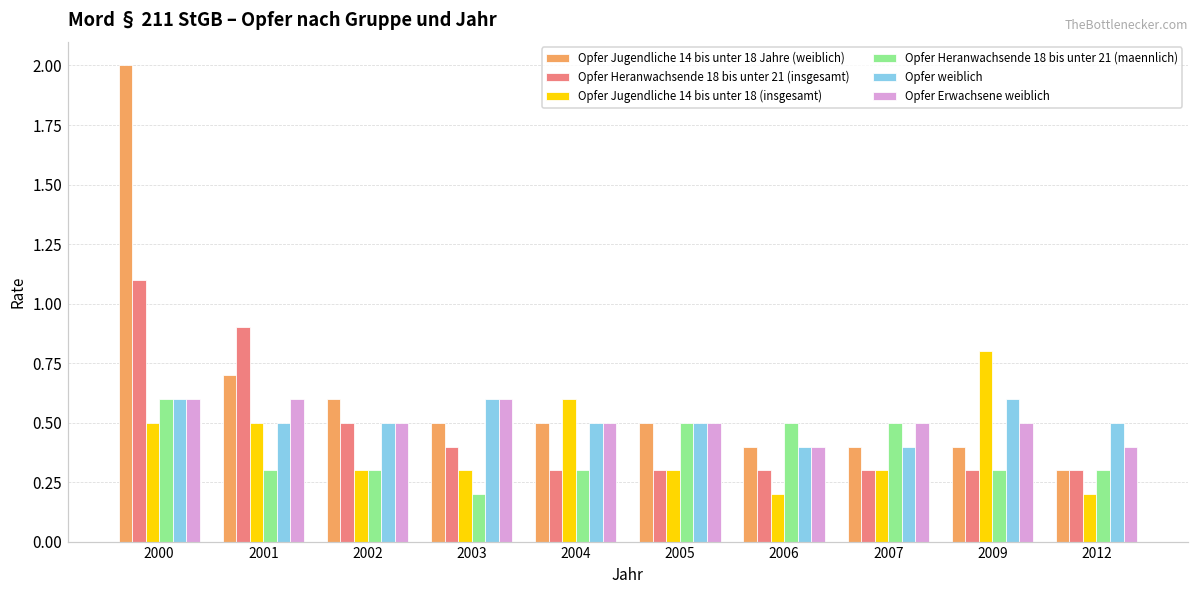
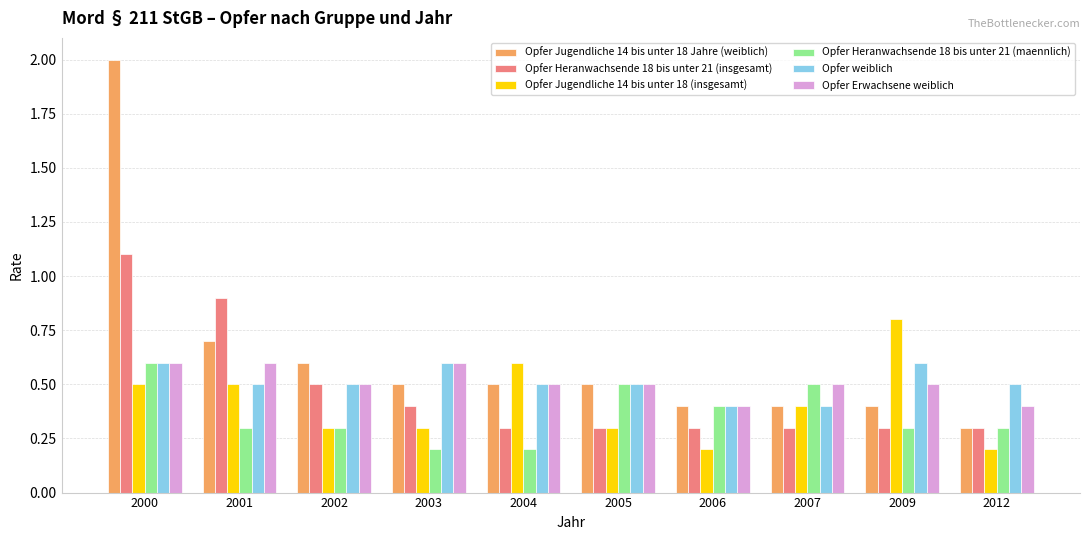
Opfer Heranwachsende 18 bis unter 21 (maennlich), 2004: 0.3 -> 0.2
Opfer Heranwachsende 18 bis unter 21 (maennlich), 2006: 0.5 -> 0.4
Opfer Jugendliche 14 bis unter 18 (insgesamt), 2007: 0.3 -> 0.4
